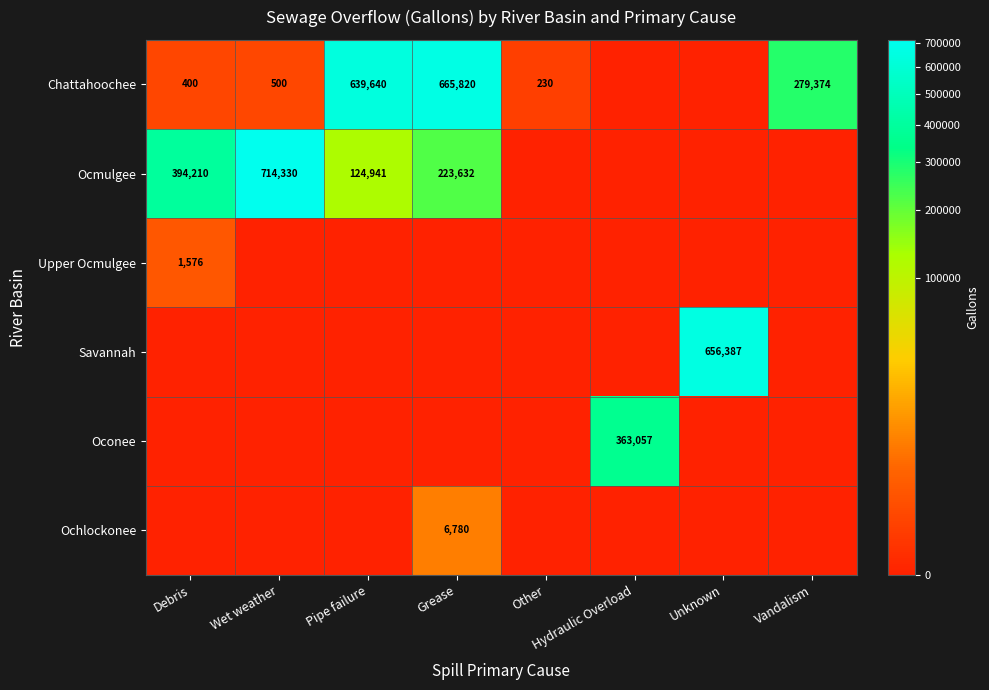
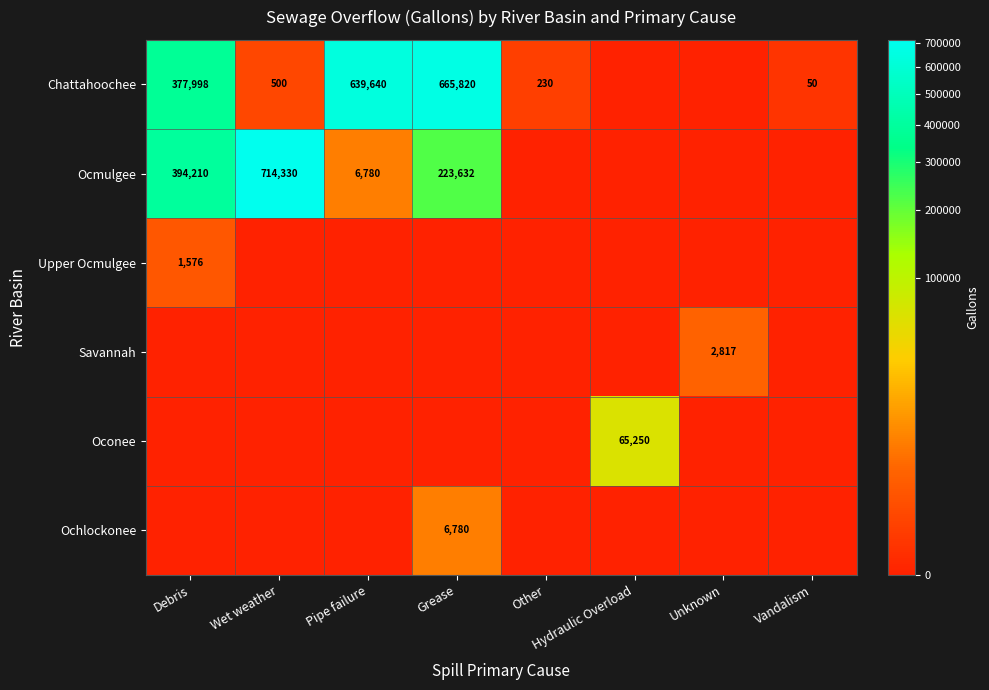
Chattahoochee, Debris: 400 -> 377,998
Chattahoochee, Vandalism: 279,374 -> 50
Ocmulgee, Pipe failure: 124,941 -> 6,780
Savannah, Unknown: 656,387 -> 2,817
Oconee, Hydraulic Overload: 363,057 -> 65,250
